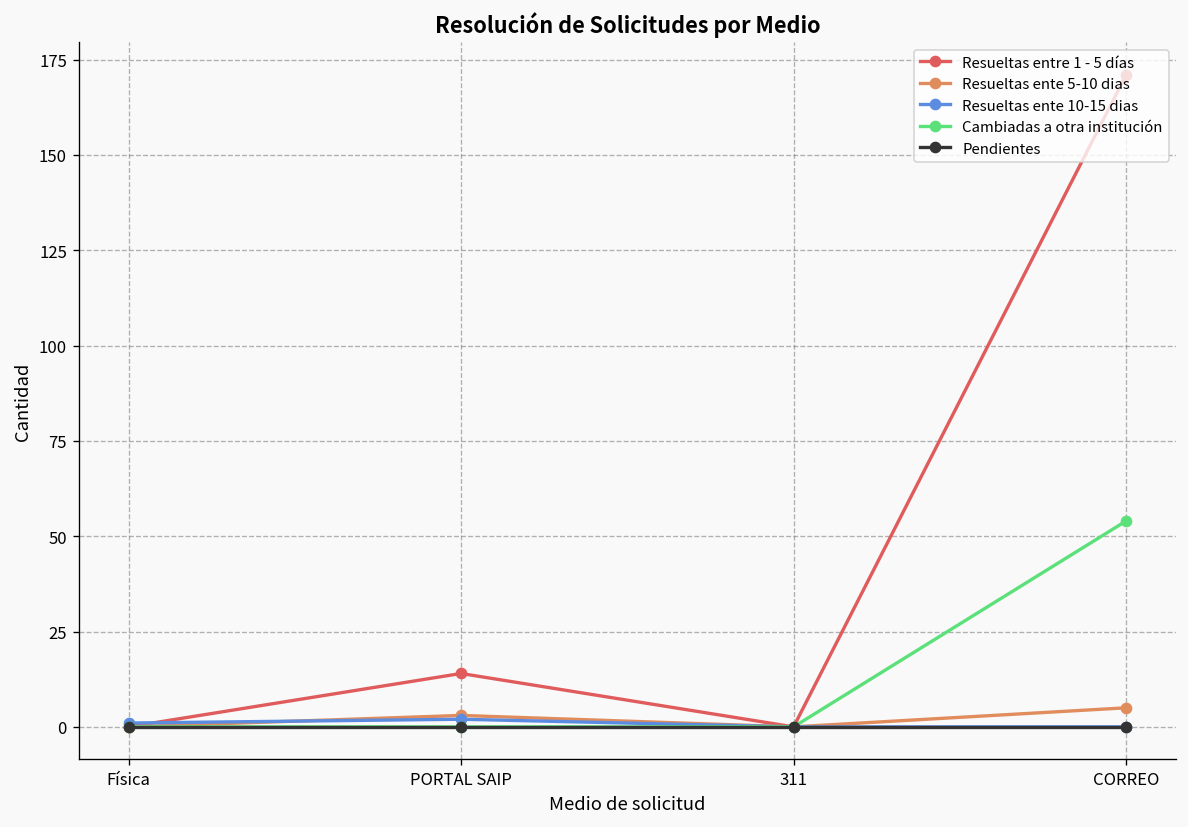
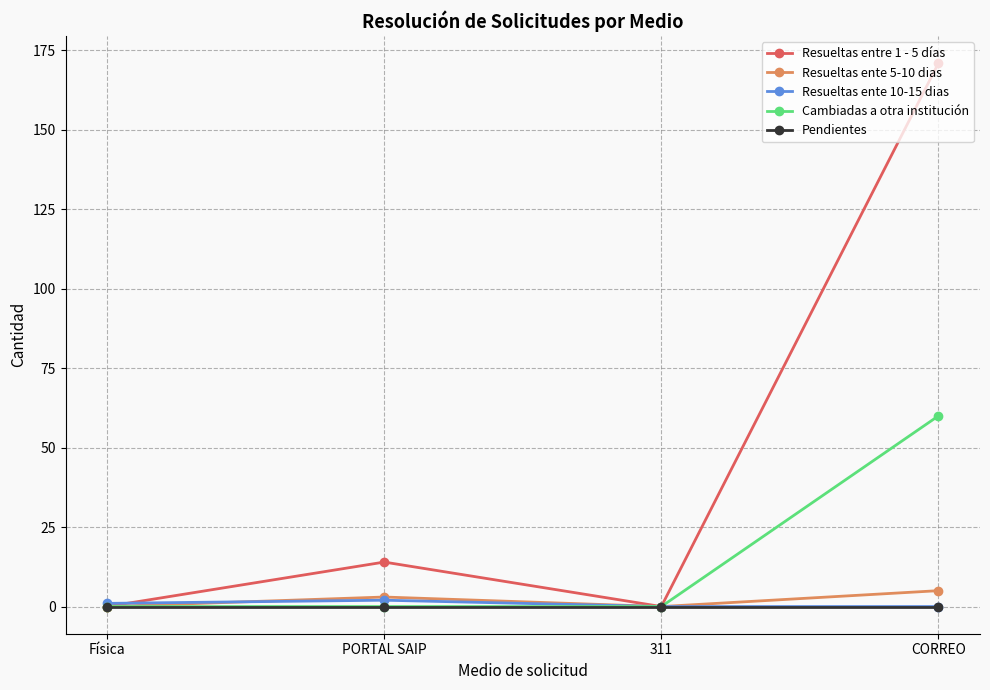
Cambiadas a otra institución, CORREO: 54 -> 60
